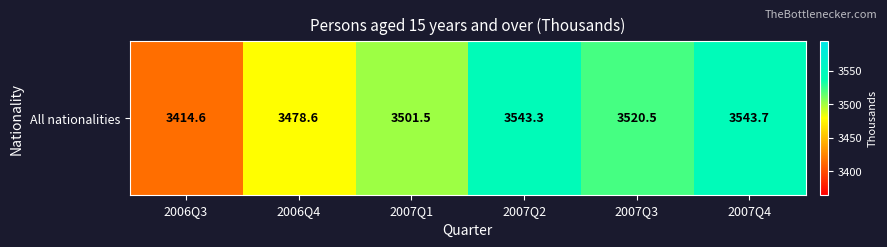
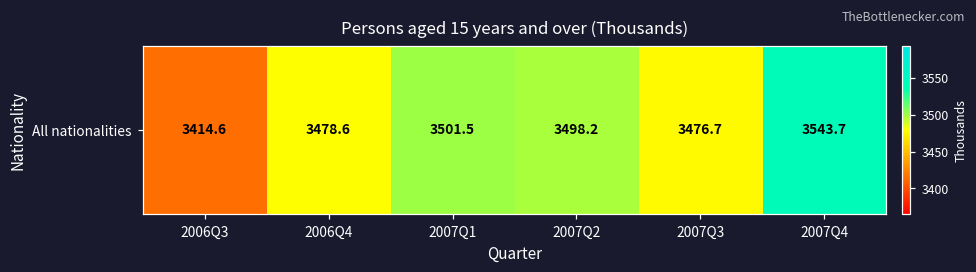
All nationalities, 2007Q2: 3543.3 -> 3498.2
All nationalities, 2007Q3: 3520.5 -> 3476.7
